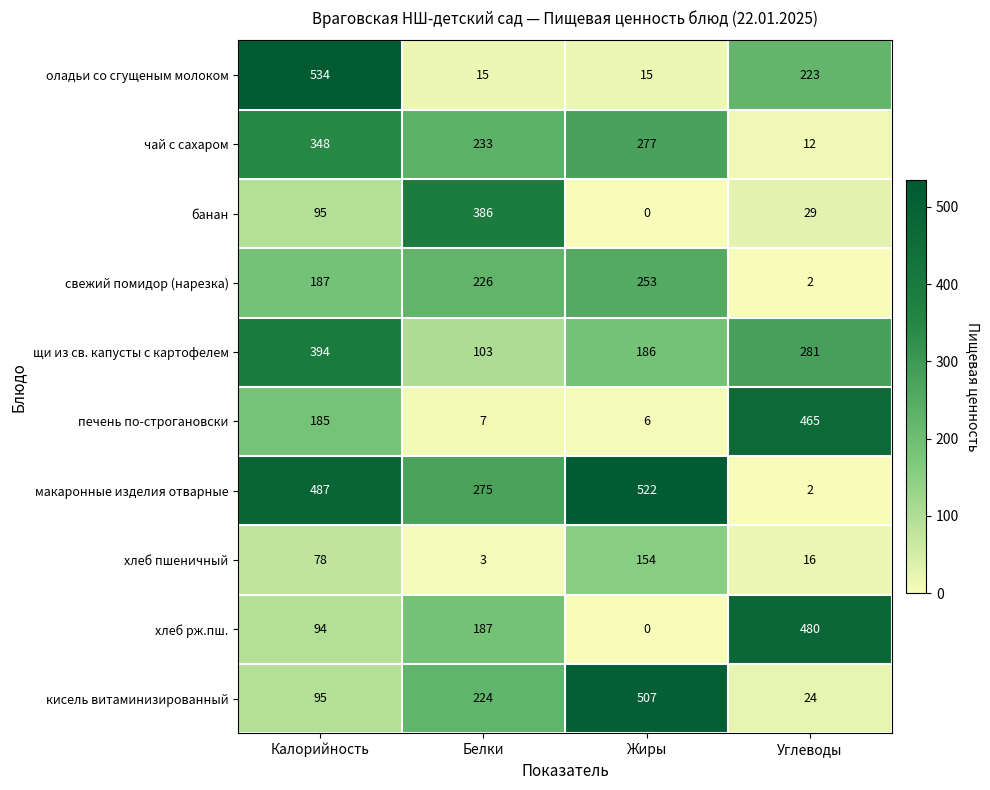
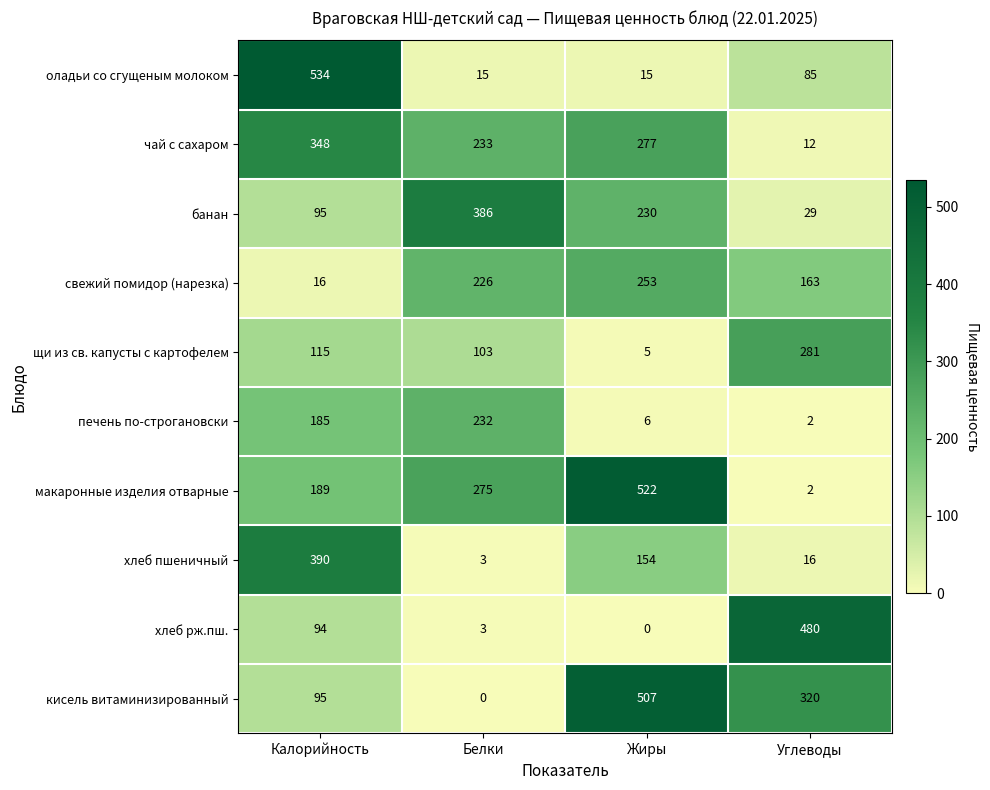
оладьи со сгущеным молоком, Углеводы: 223 -> 85
банан, Жиры: 0 -> 230
свежий помидор (нарезка), Калорийность: 187 -> 16
свежий помидор (нарезка), Углеводы: 2 -> 163
щи из св. капусты с картофелем, Калорийность: 394 -> 115
щи из св. капусты с картофелем, Жиры: 186 -> 5
печень по-строгановски, Белки: 7 -> 232
печень по-строгановски, Углеводы: 465 -> 2
макаронные изделия отварные, Калорийность: 487 -> 189
хлеб пшеничный, Калорийность: 78 -> 390
хлеб рж.пш., Белки: 187 -> 3
кисель витаминизированный, Белки: 224 -> 0
кисель витаминизированный, Углеводы: 24 -> 320
